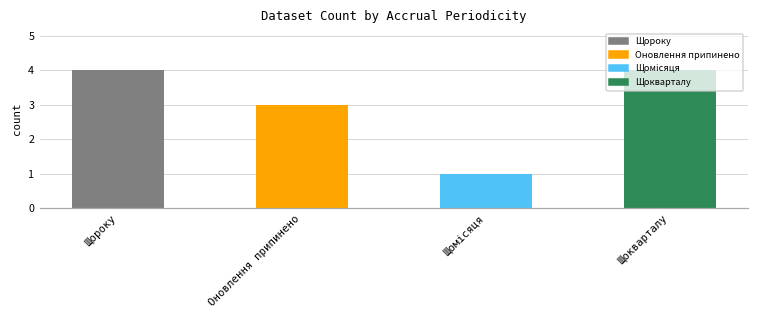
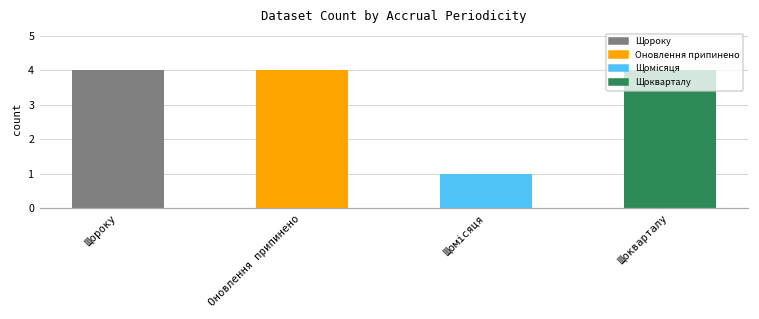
Оновлення припинено: 3 -> 4
